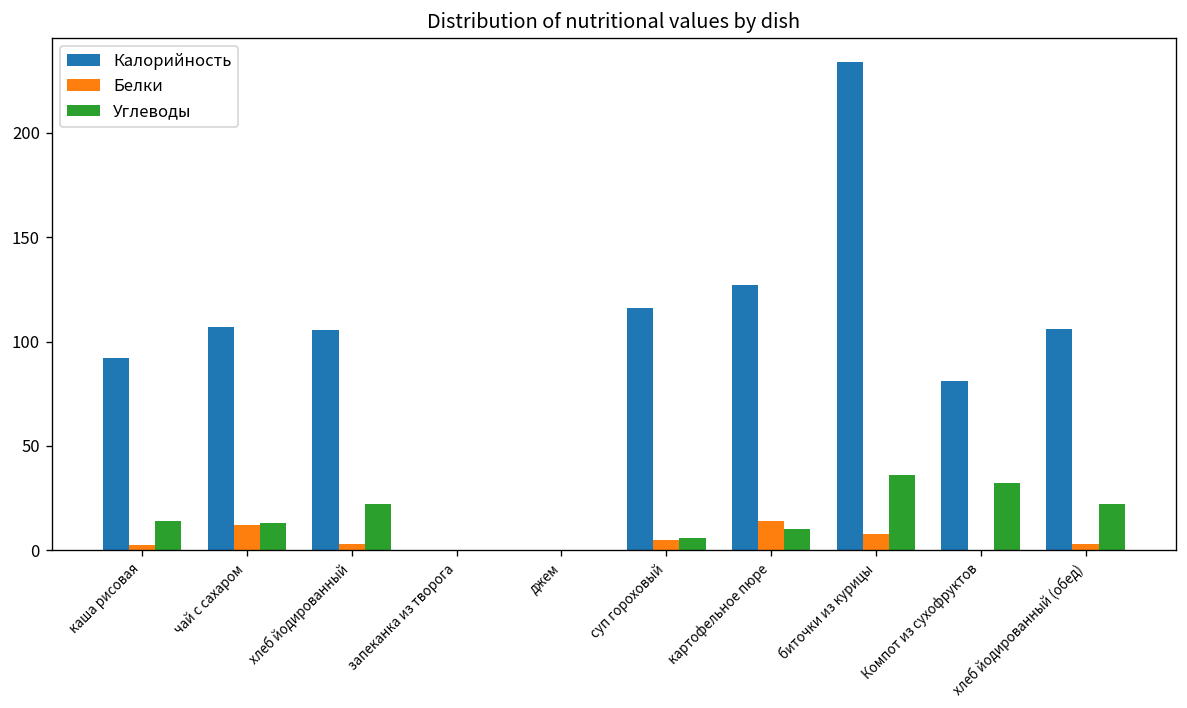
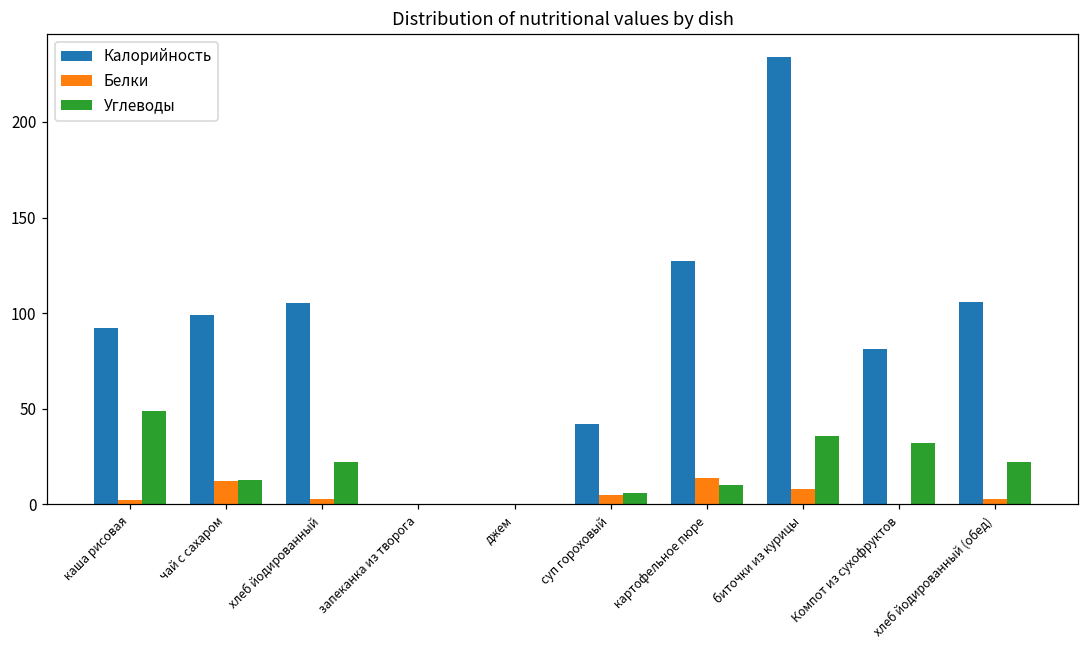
Углеводы, каша рисовая: 14 -> 49
Калорийность, чай с сахаром: 107 -> 99
Калорийность, суп гороховый: 116 -> 42
